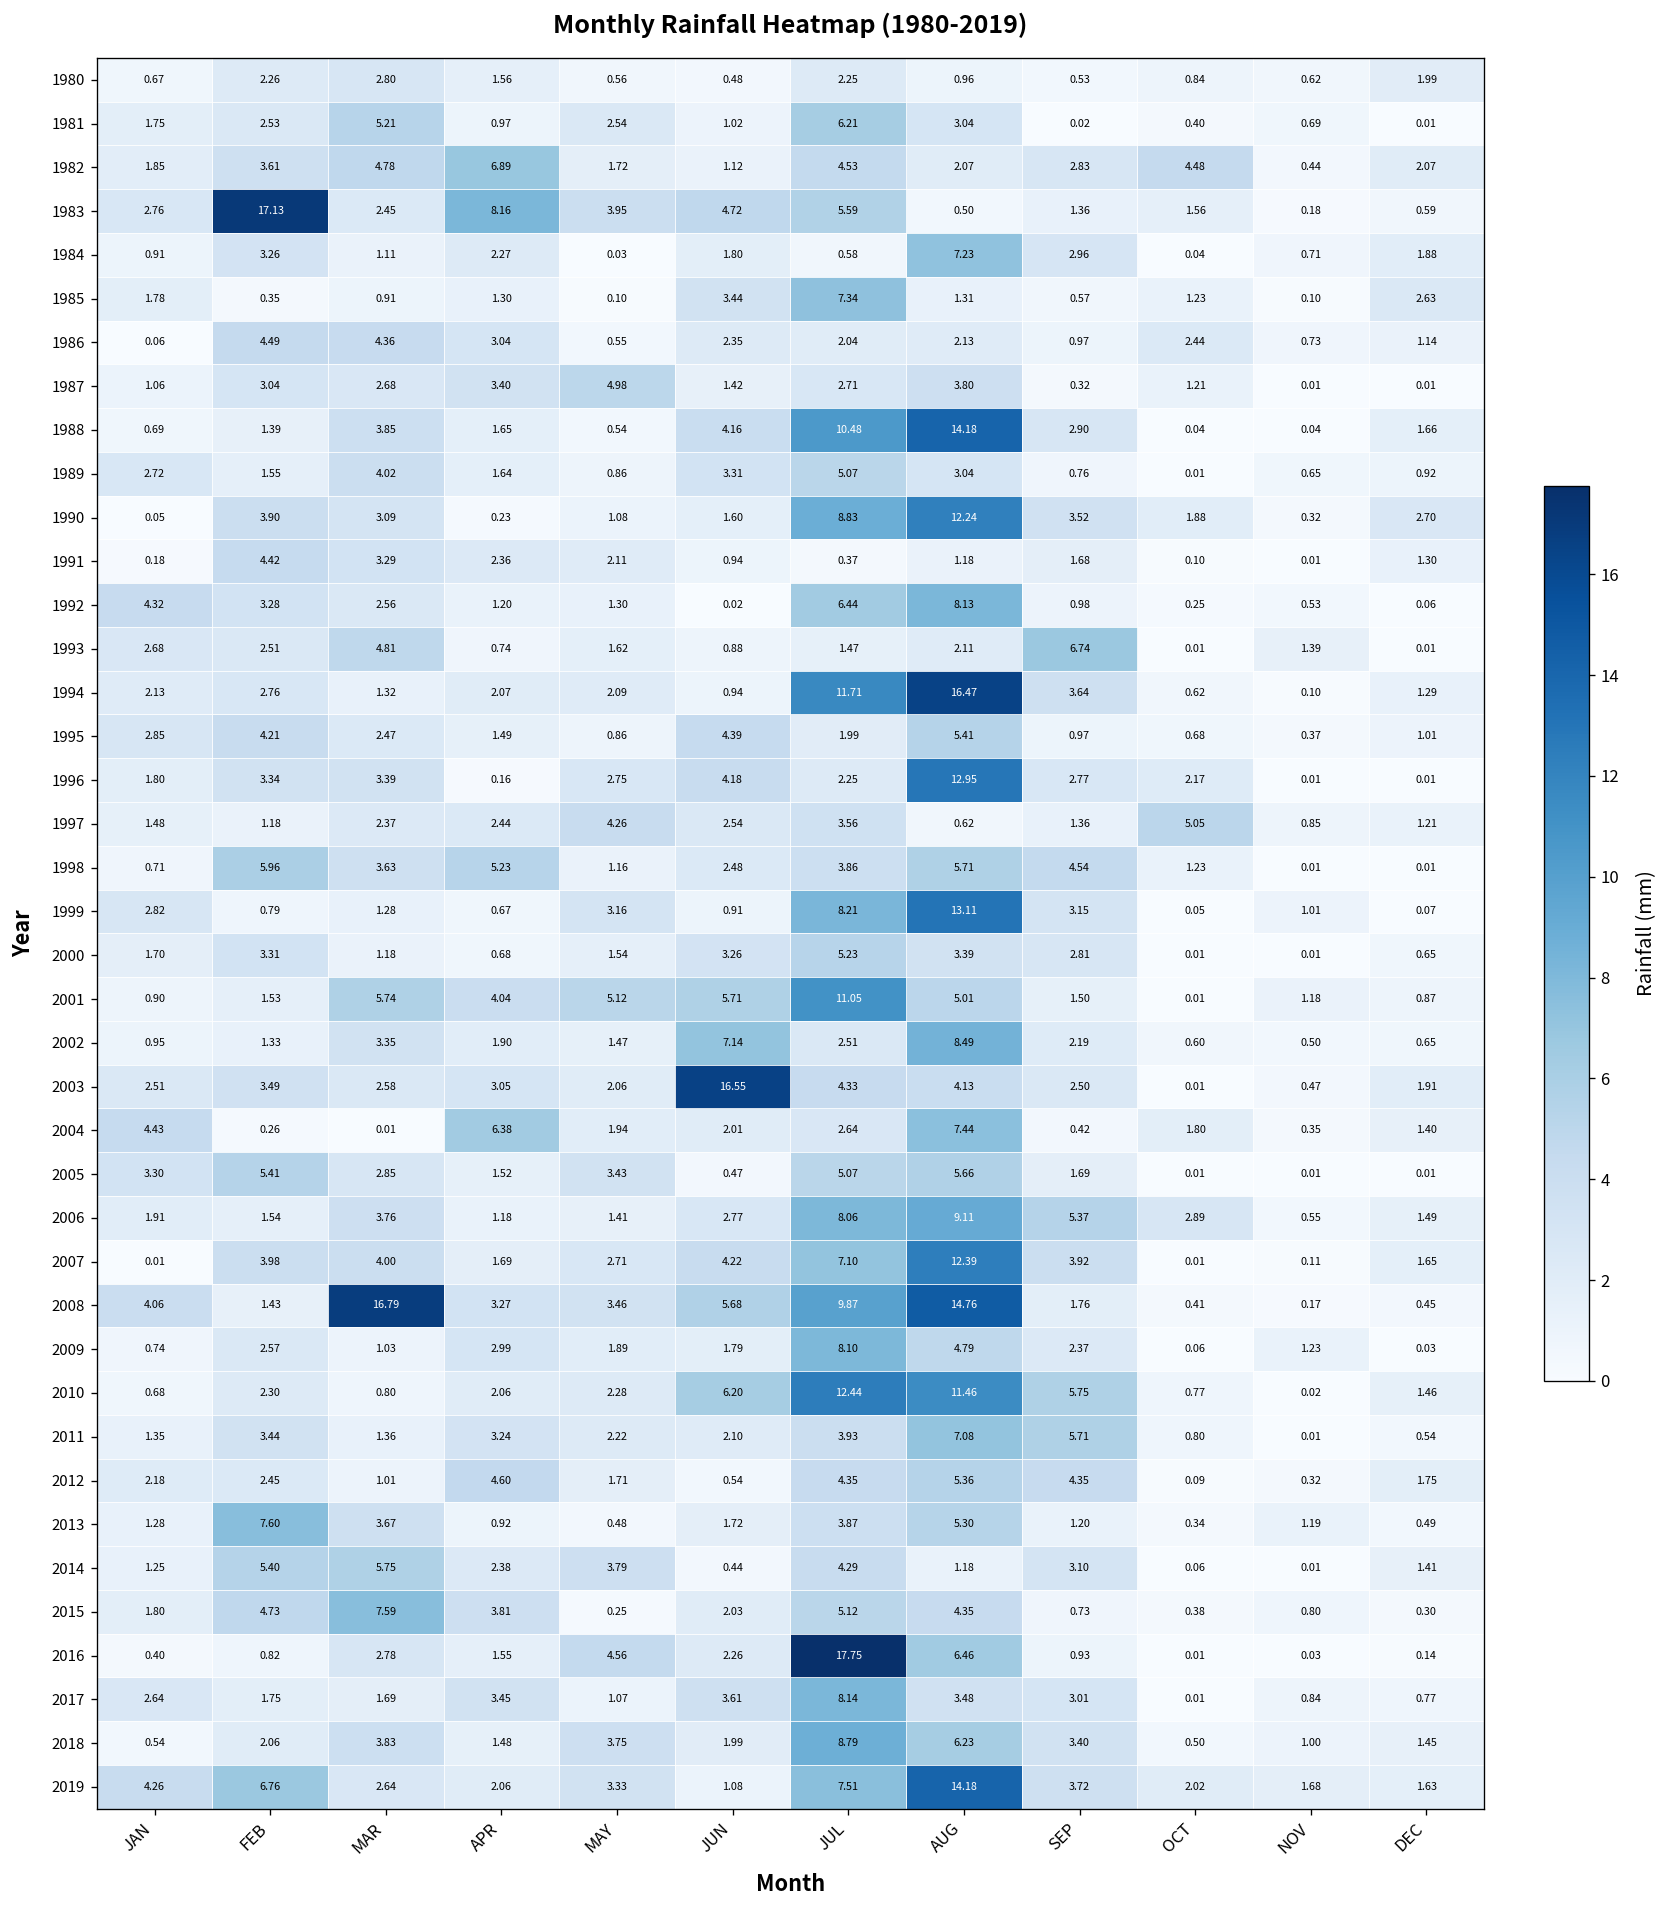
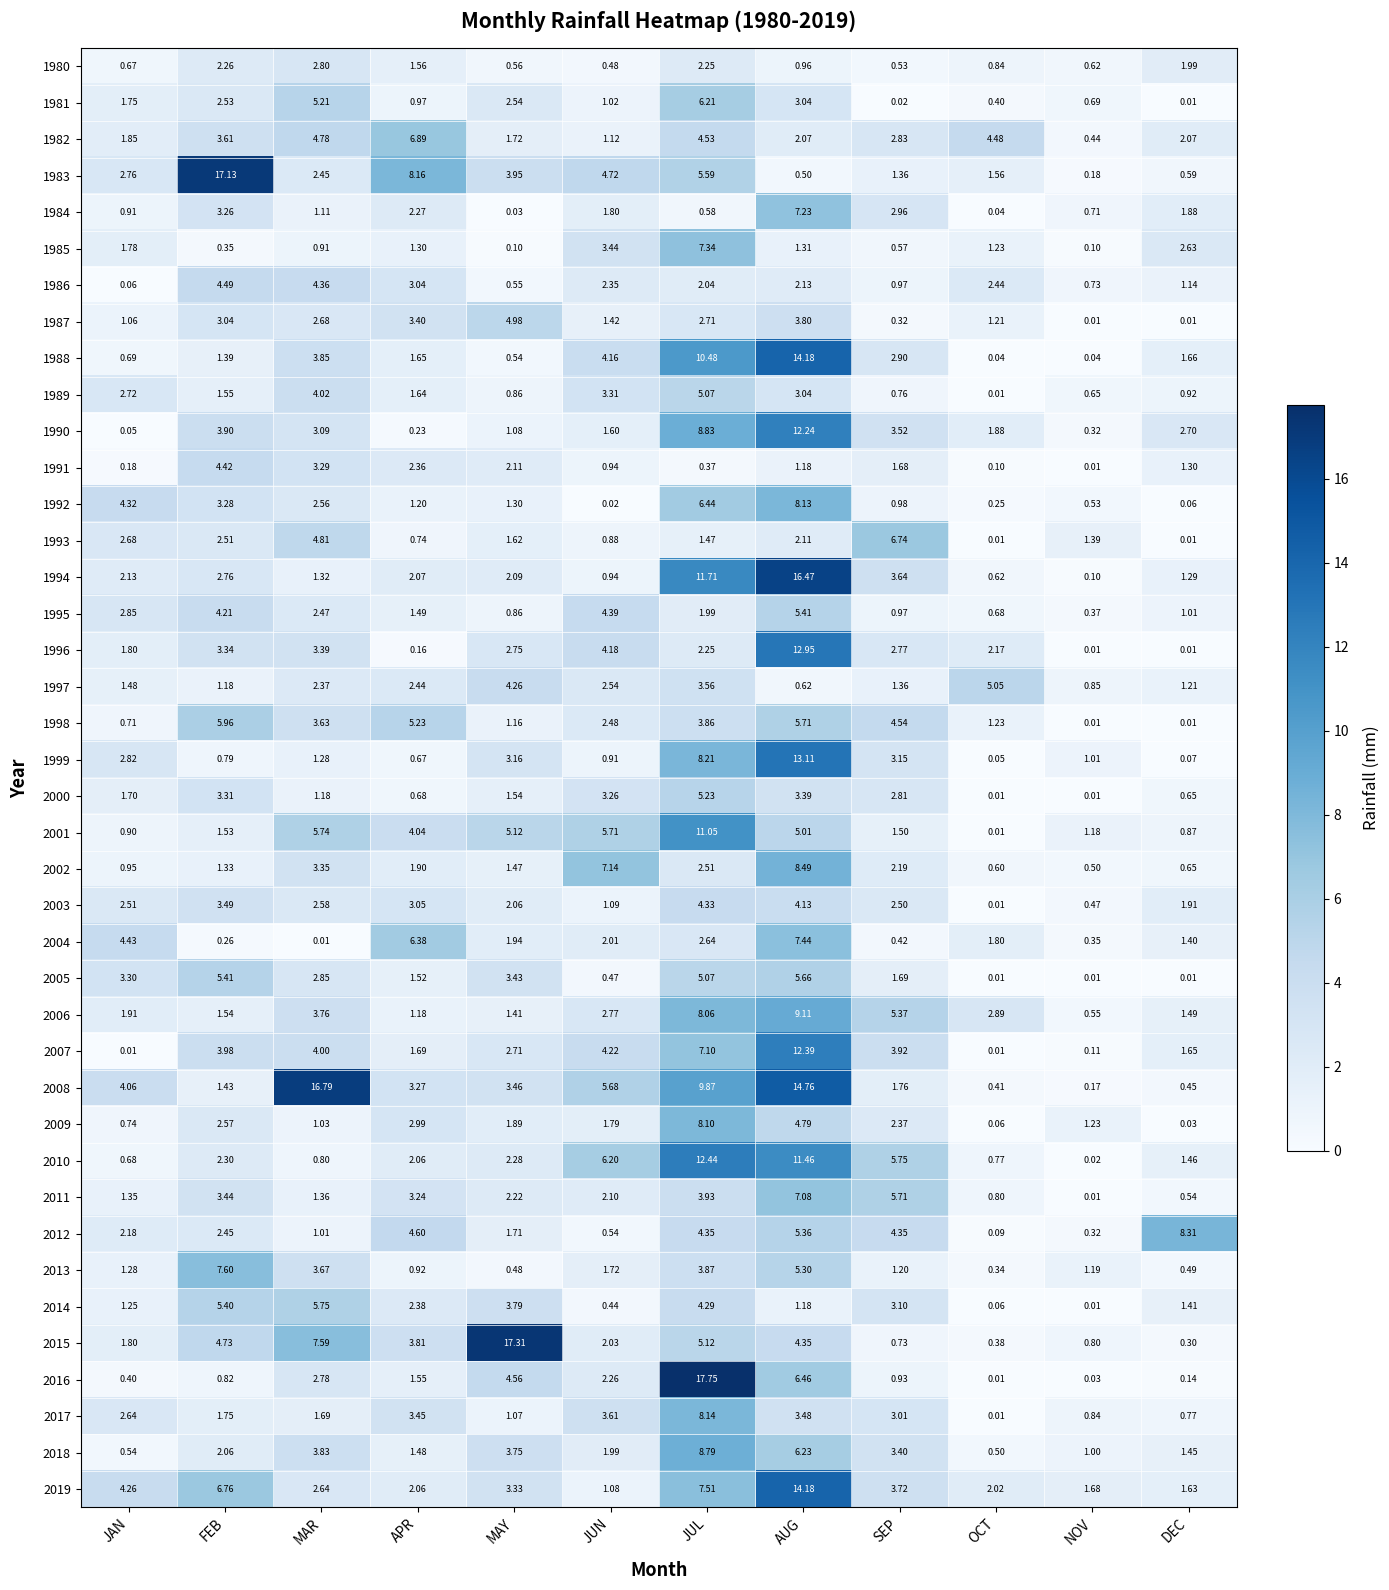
2003, JUN: 16.55 -> 1.09
2012, DEC: 1.75 -> 8.31
2015, MAY: 0.25 -> 17.31
